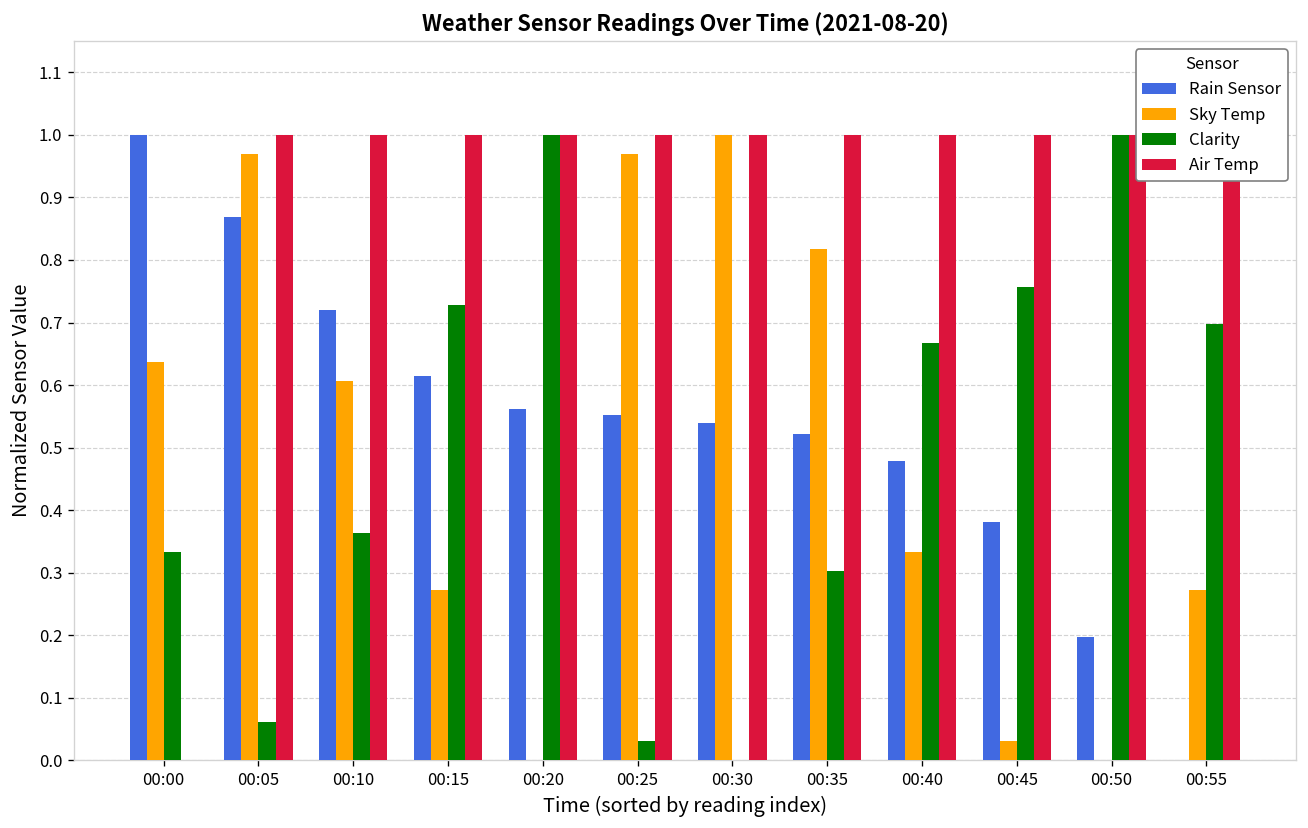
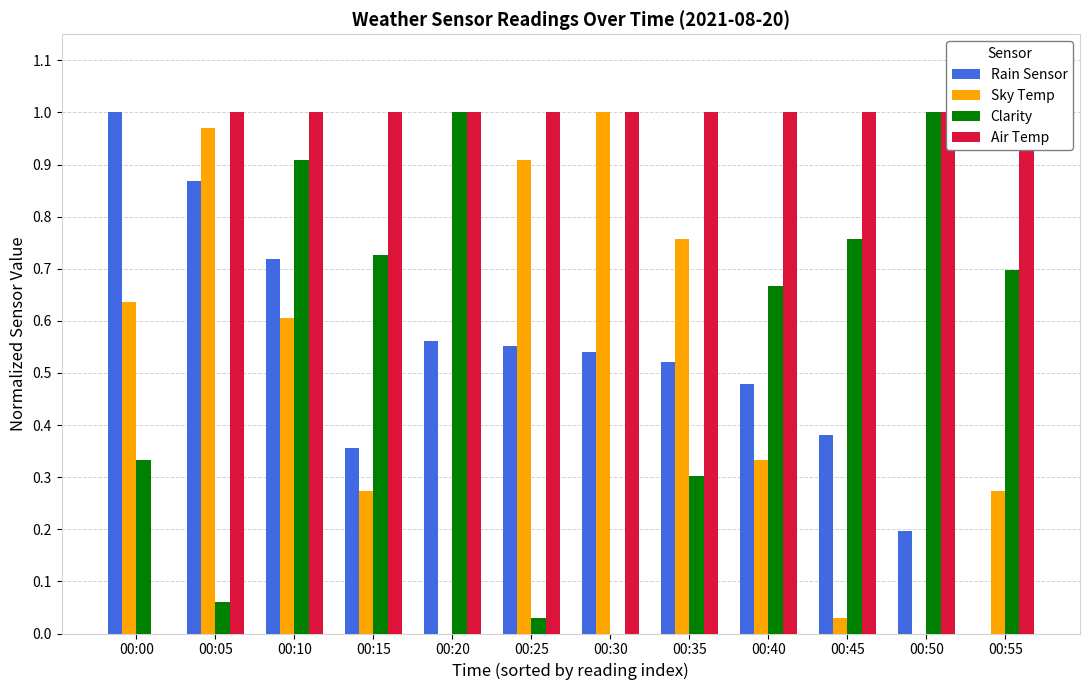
Clarity, 00:10: 0.36 -> 0.91
Rain Sensor, 00:15: 0.61 -> 0.36
Sky Temp, 00:25: 0.97 -> 0.91
Sky Temp, 00:35: 0.82 -> 0.76
